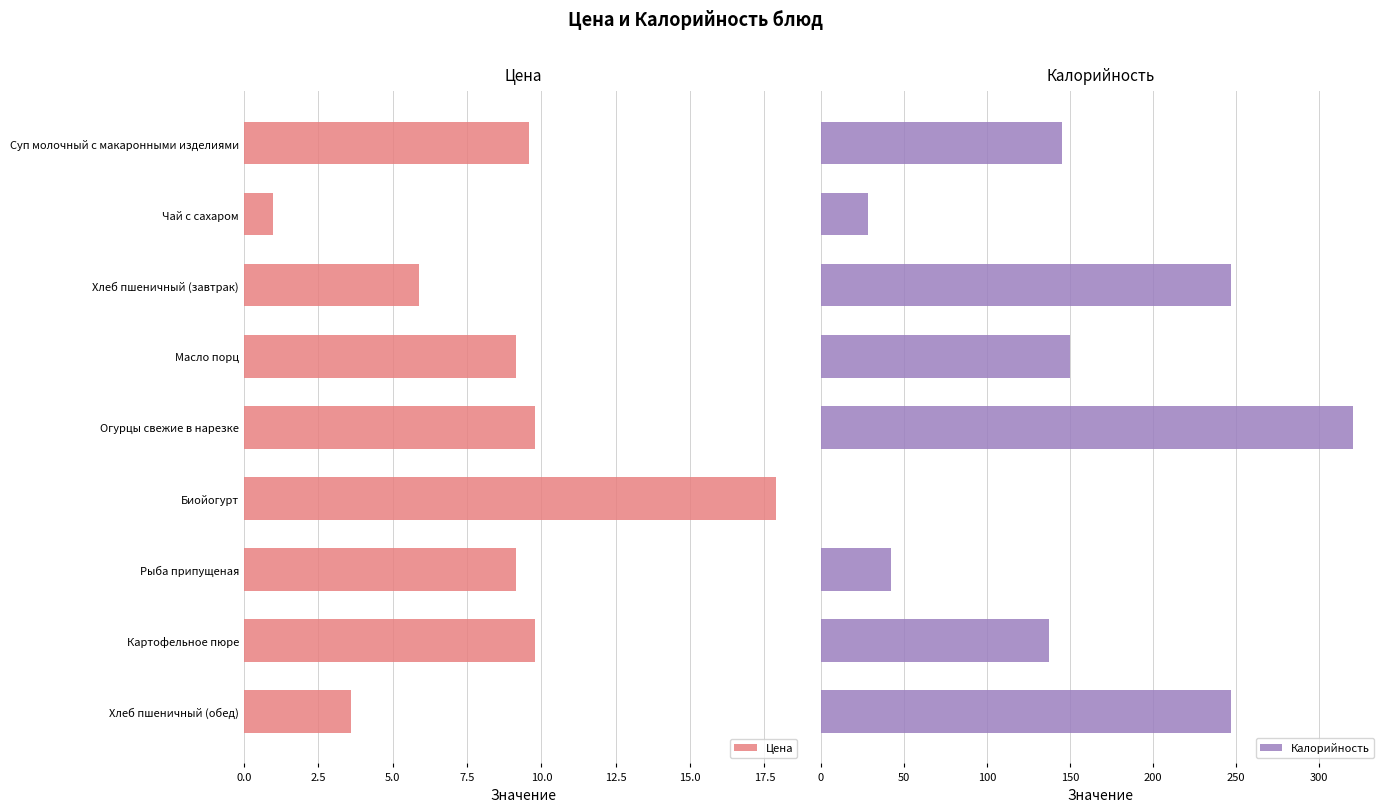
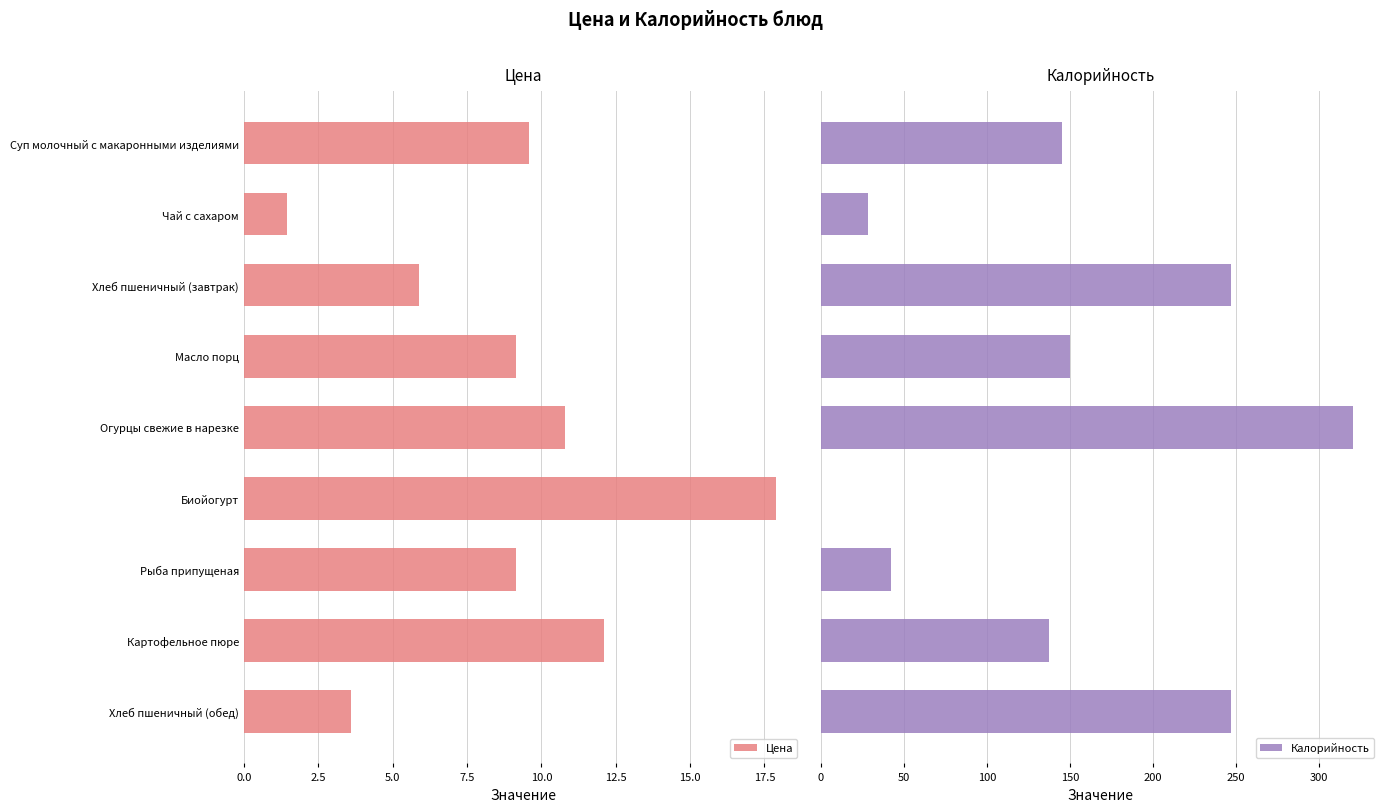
Цена, Чай с сахаром: 1.0 -> 1.5
Цена, Огурцы свежие в нарезке: 9.8 -> 10.8
Цена, Картофельное пюре: 9.8 -> 12.1
